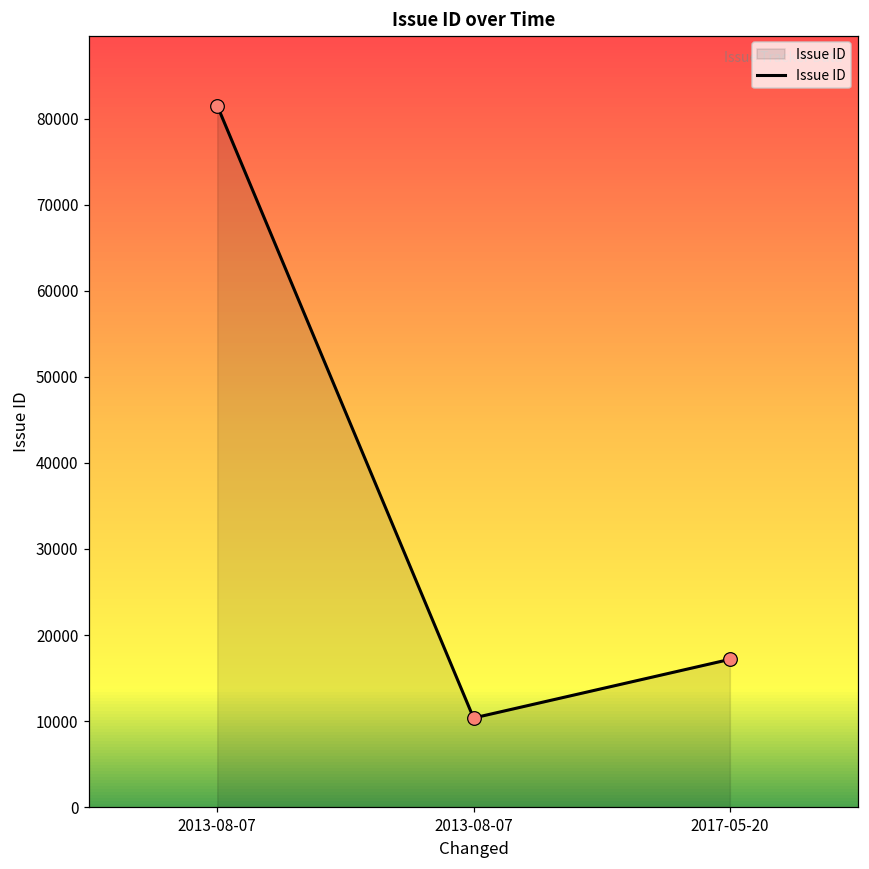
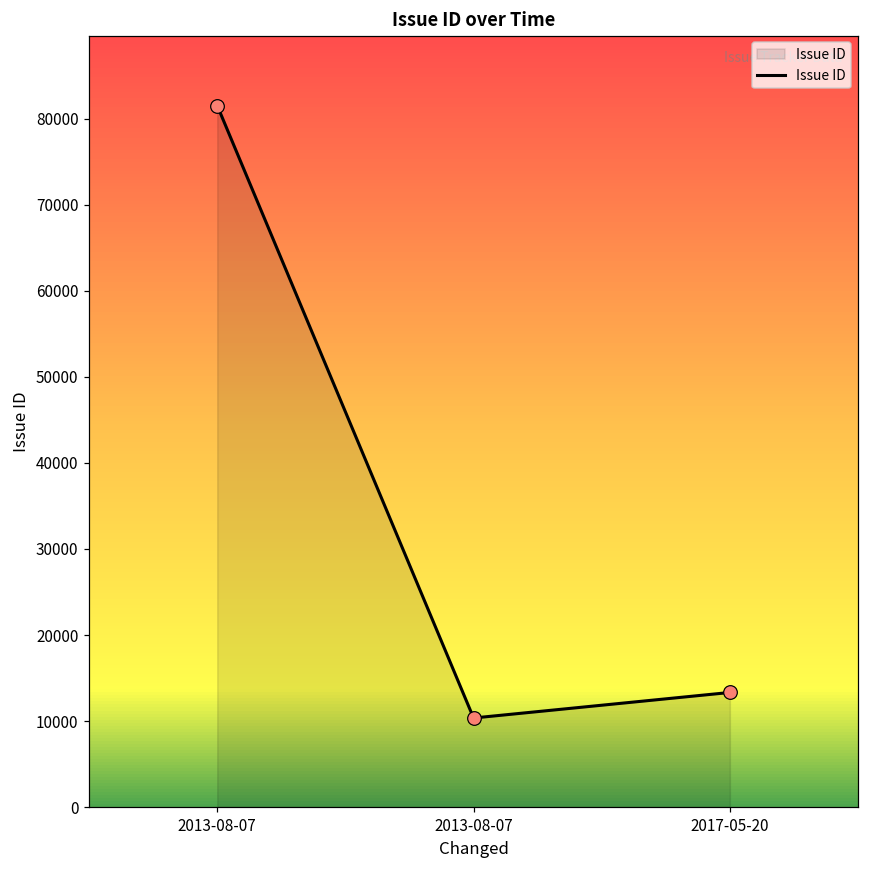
2017-05-20: 17000 -> 13000
